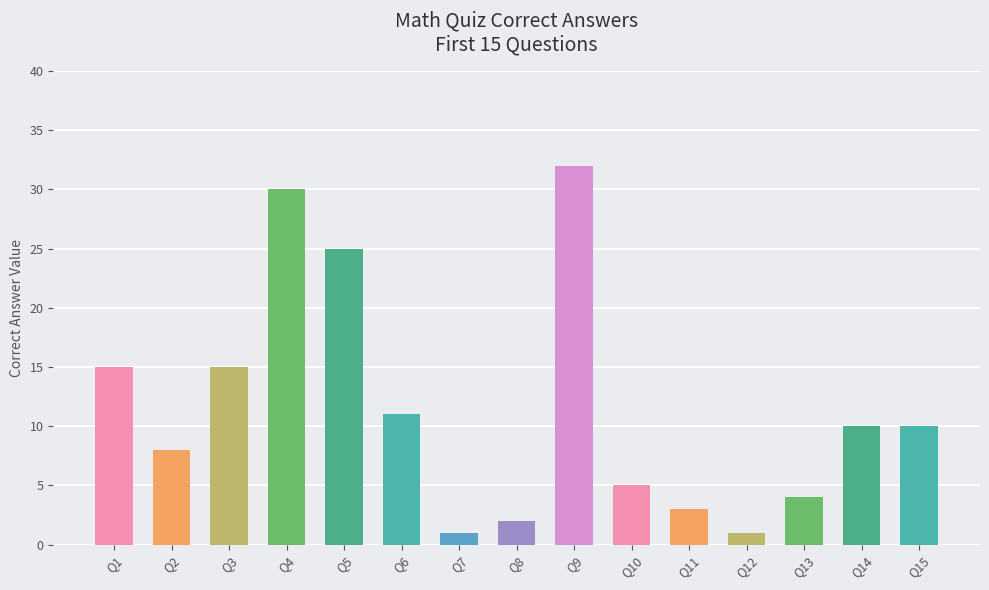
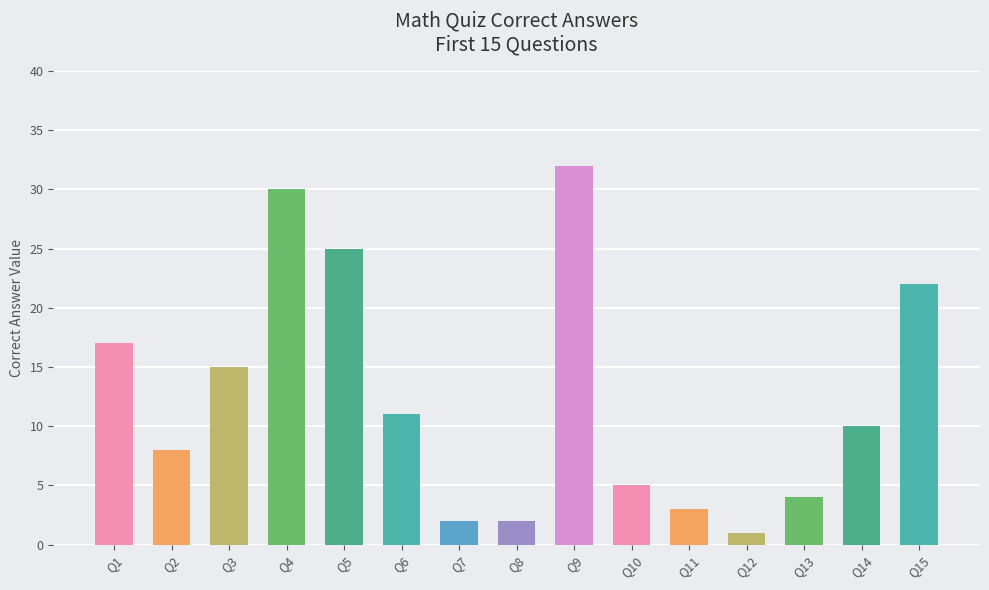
Q1: 15 -> 17
Q7: 1 -> 2
Q15: 10 -> 22
